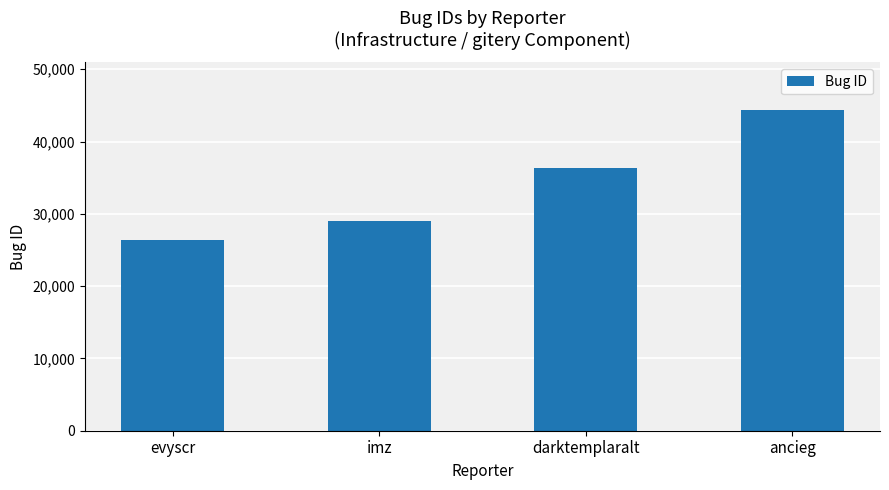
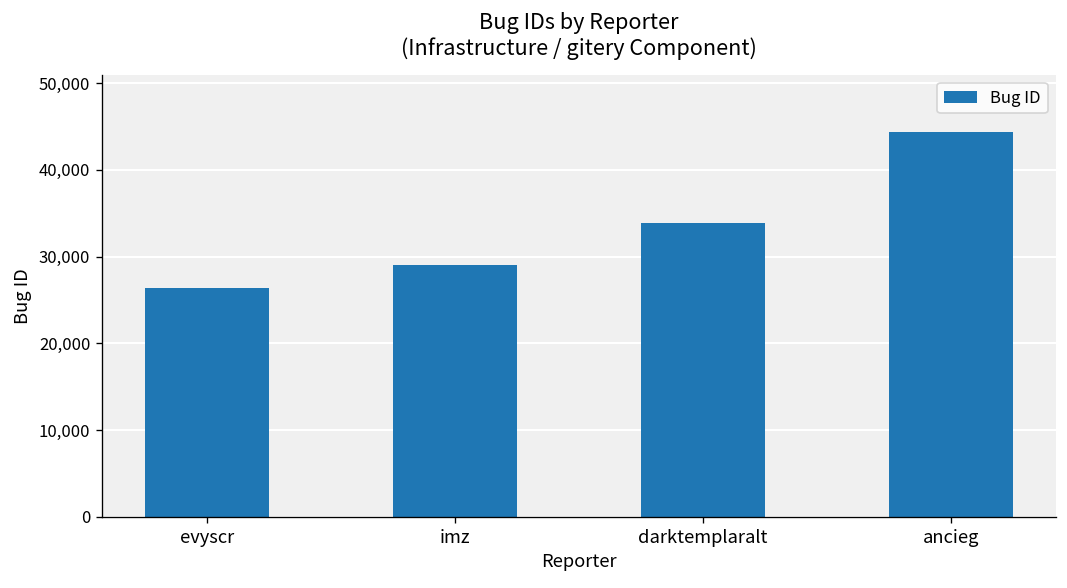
darktemplaralt: 36,000 -> 34,000
